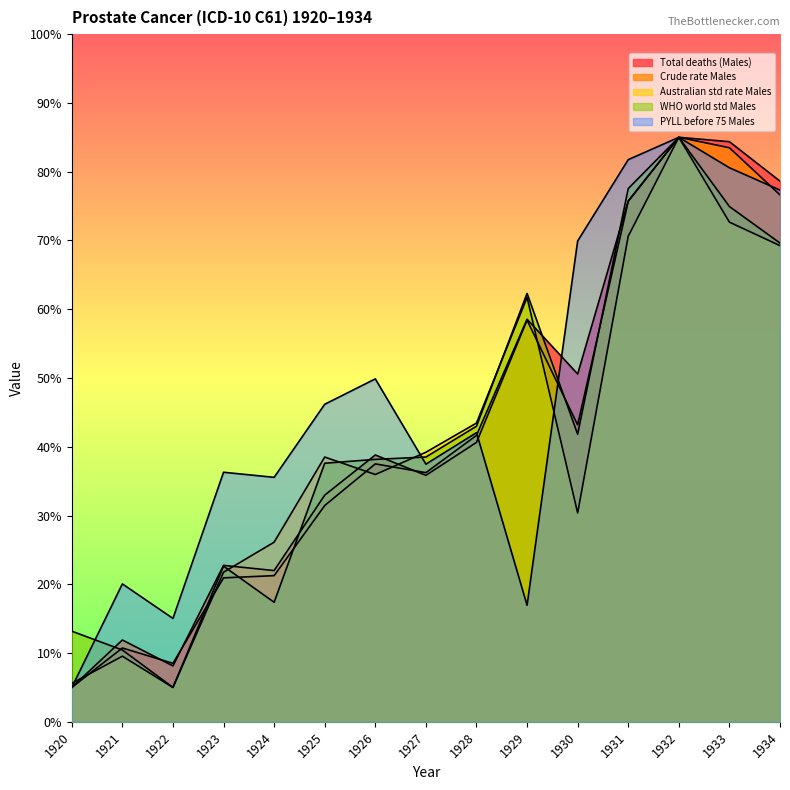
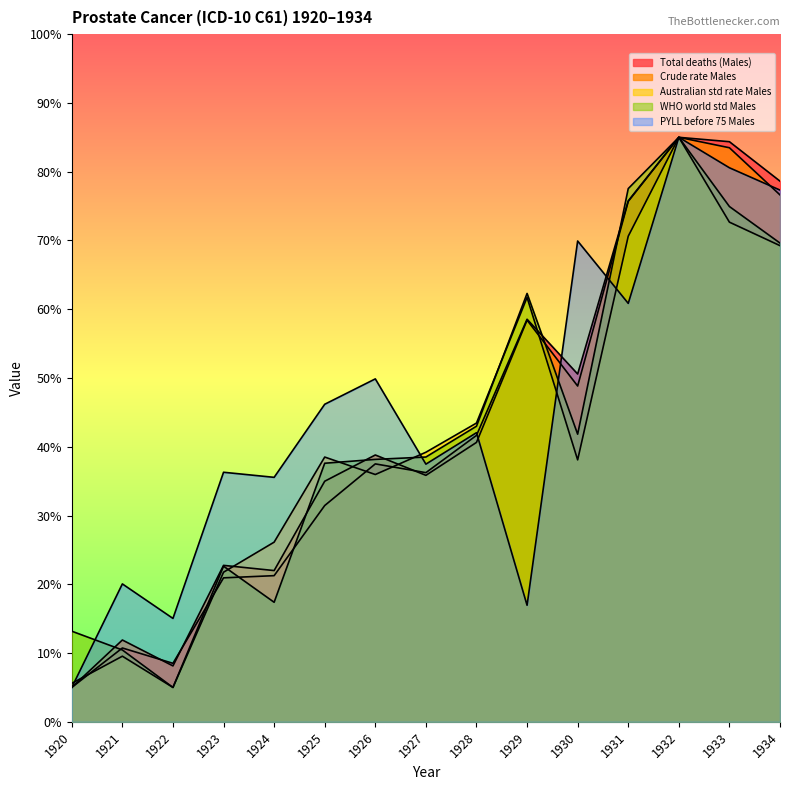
Crude rate Males, 1925: 33% -> 35%
Crude rate Males, 1930: 43% -> 49%
Australian std rate Males, 1930: 30% -> 38%
PYLL before 75 Males, 1931: 82% -> 61%
